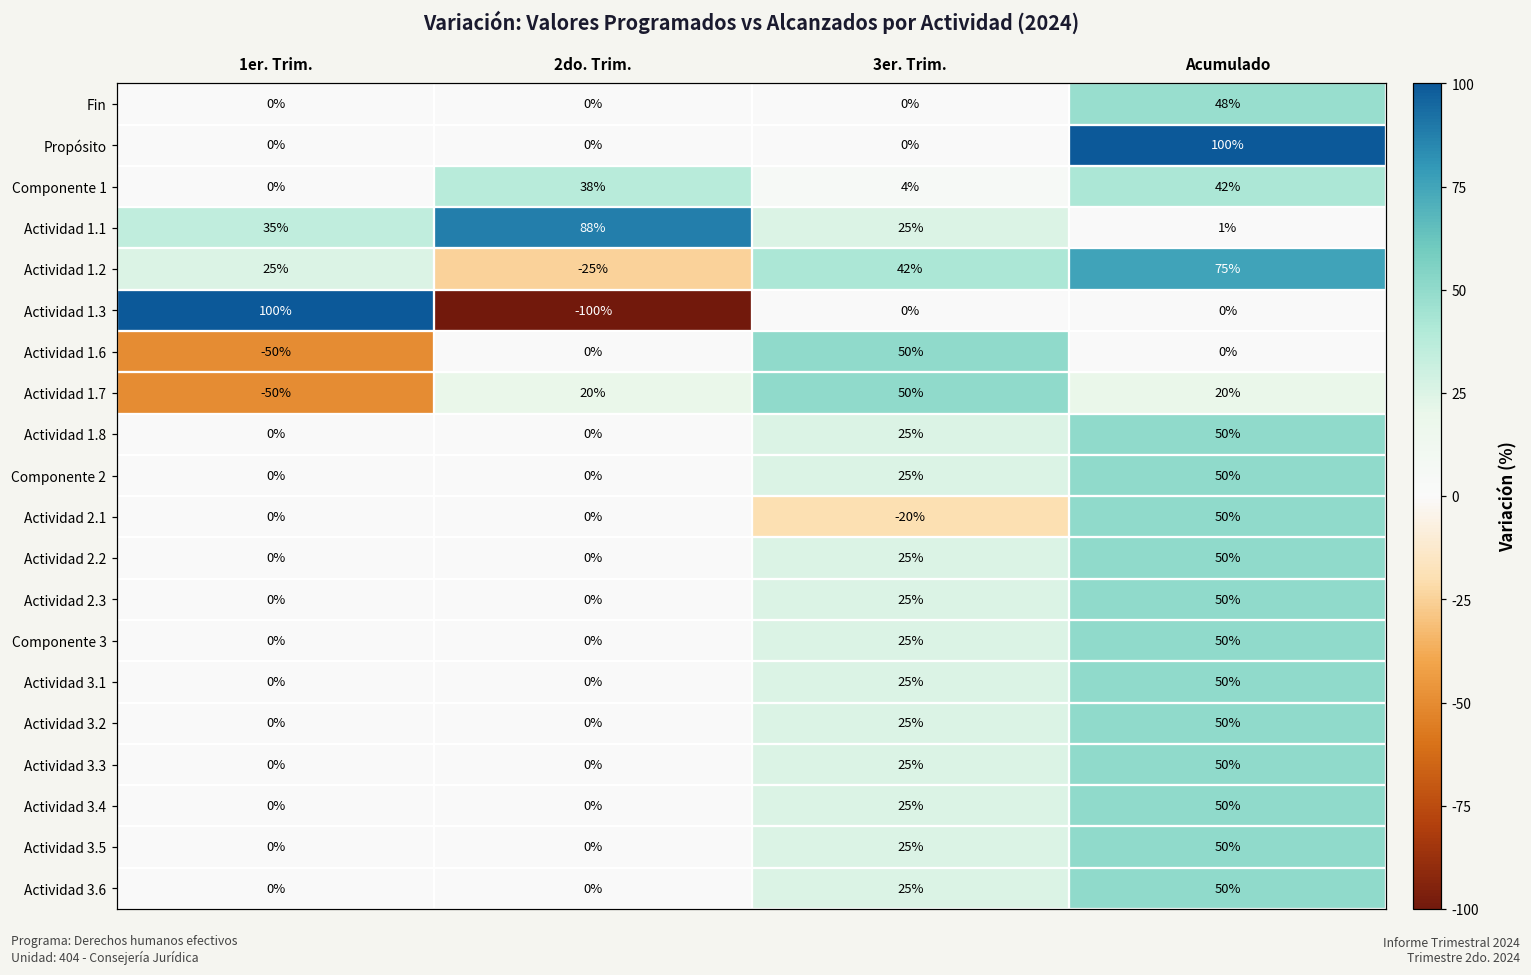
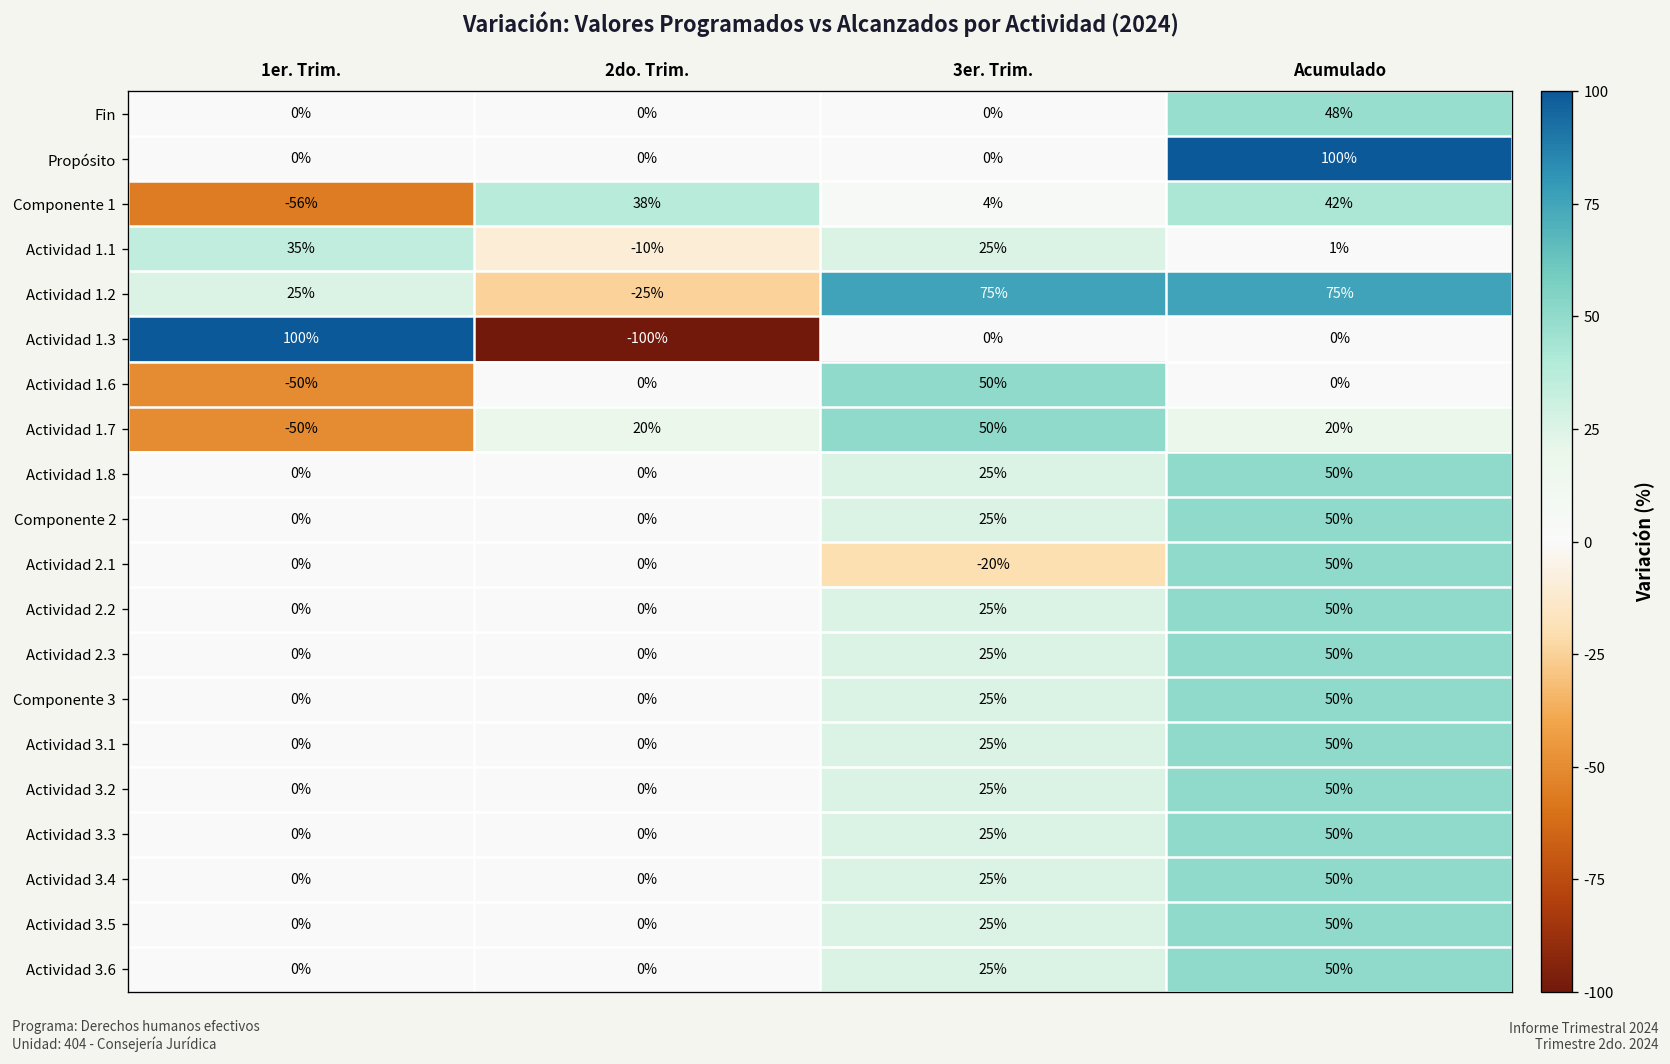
Componente 1, 1er. Trim.: 0% -> -56%
Actividad 1.1, 2do. Trim.: 88% -> -10%
Actividad 1.2, 3er. Trim.: 42% -> 75%
